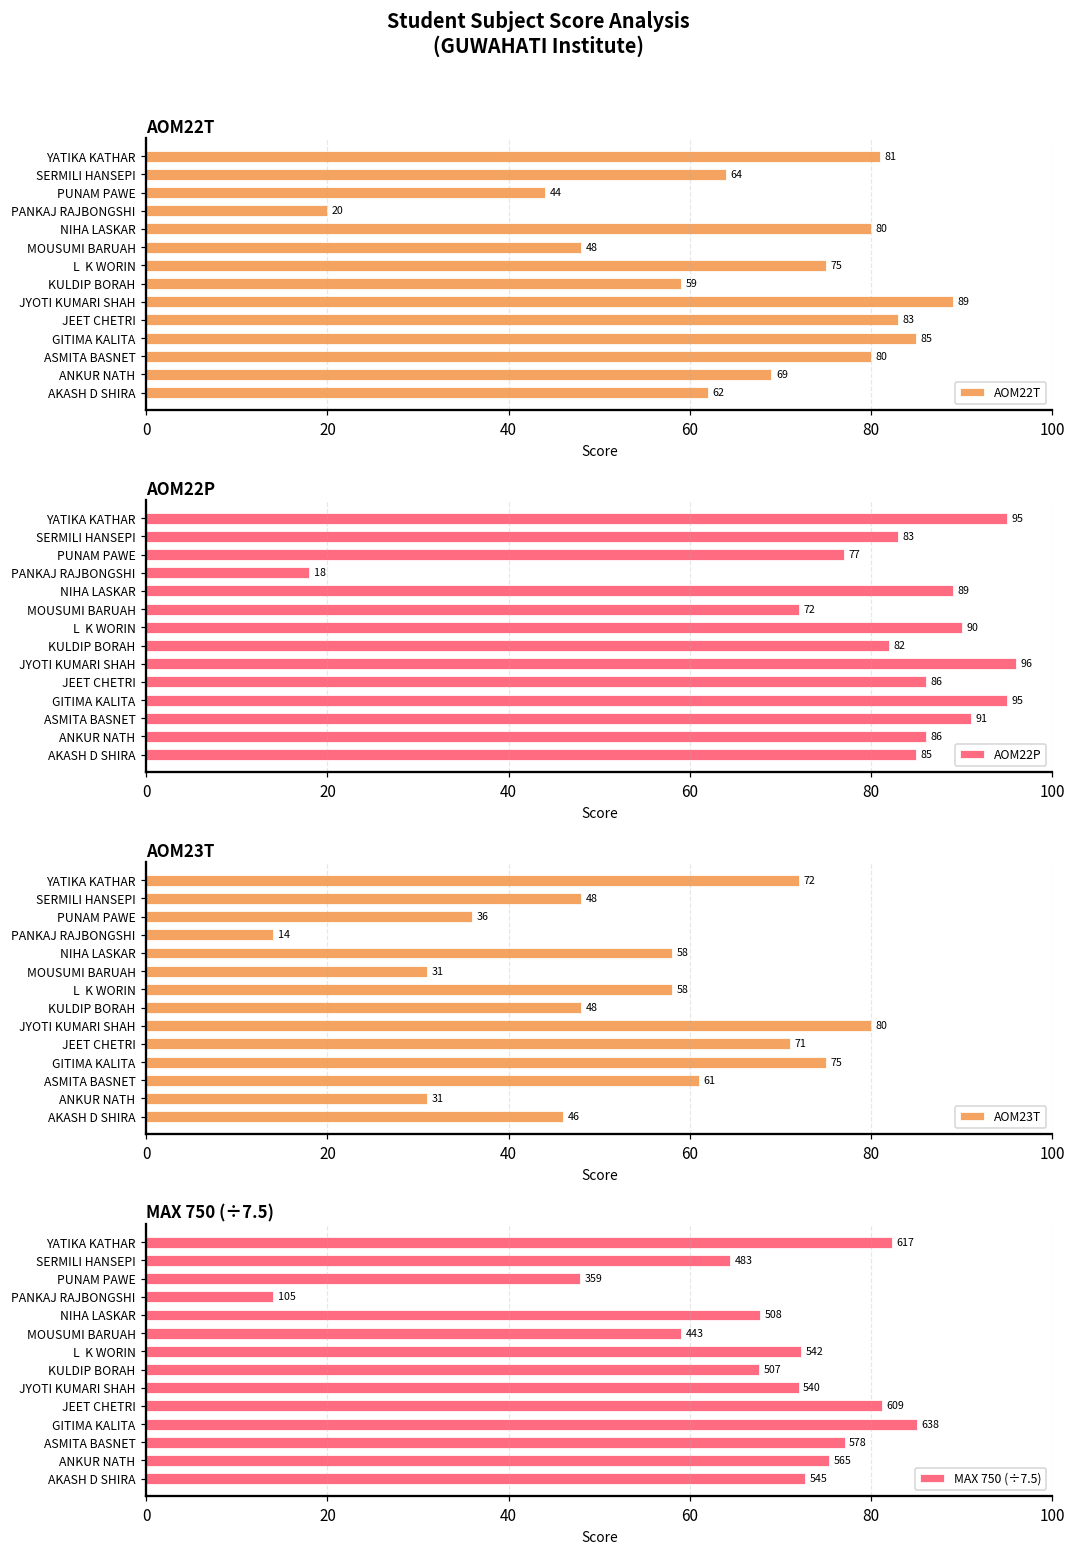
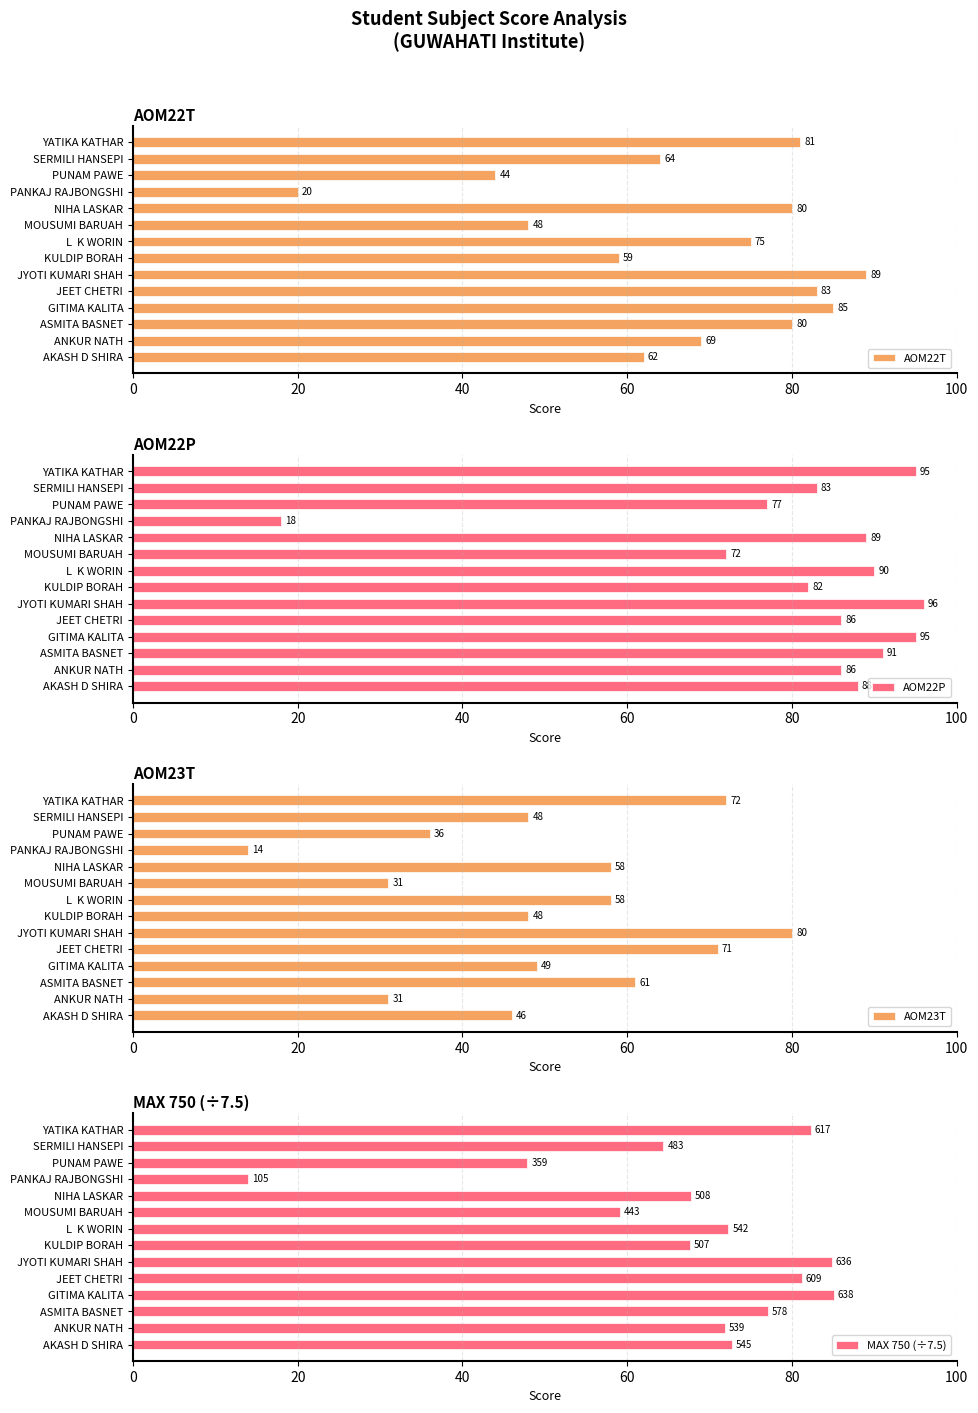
AOM22P, AKASH D SHIRA: 85 -> 88
AOM23T, GITIMA KALITA: 75 -> 49
MAX 750 (÷7.5), JYOTI KUMARI SHAH: 540 -> 636
MAX 750 (÷7.5), ANKUR NATH: 565 -> 539
